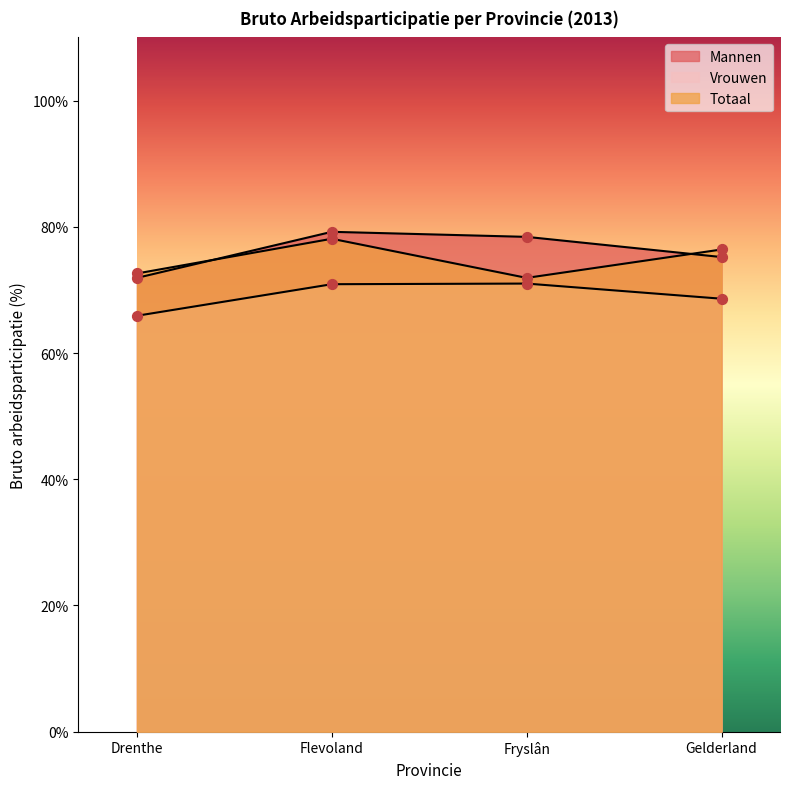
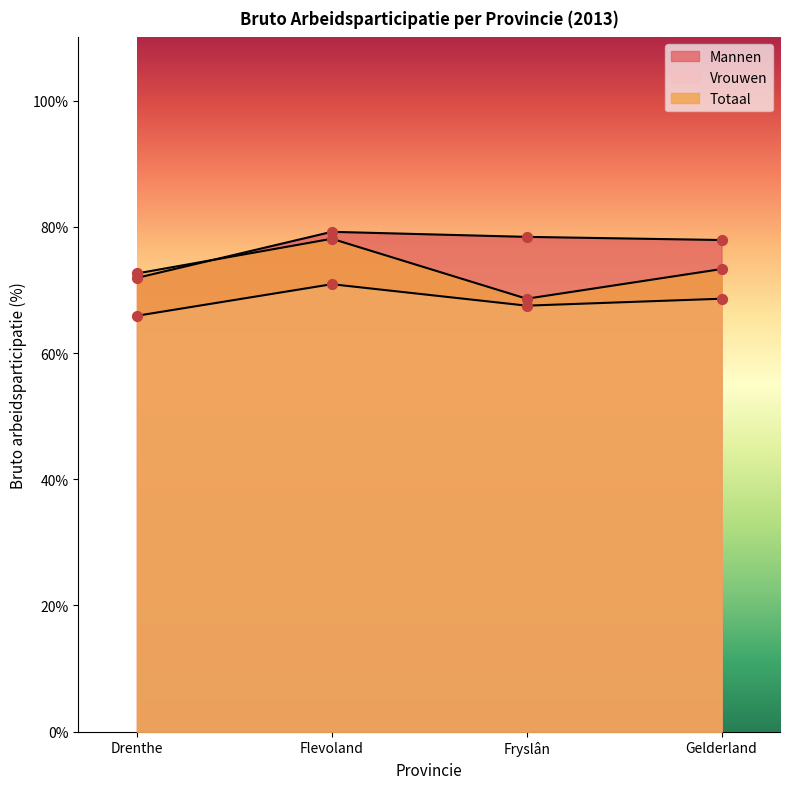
Vrouwen, Fryslân: 71% -> 68%
Totaal, Fryslân: 72% -> 69%
Mannen, Gelderland: 75% -> 78%
Totaal, Gelderland: 76% -> 73%
